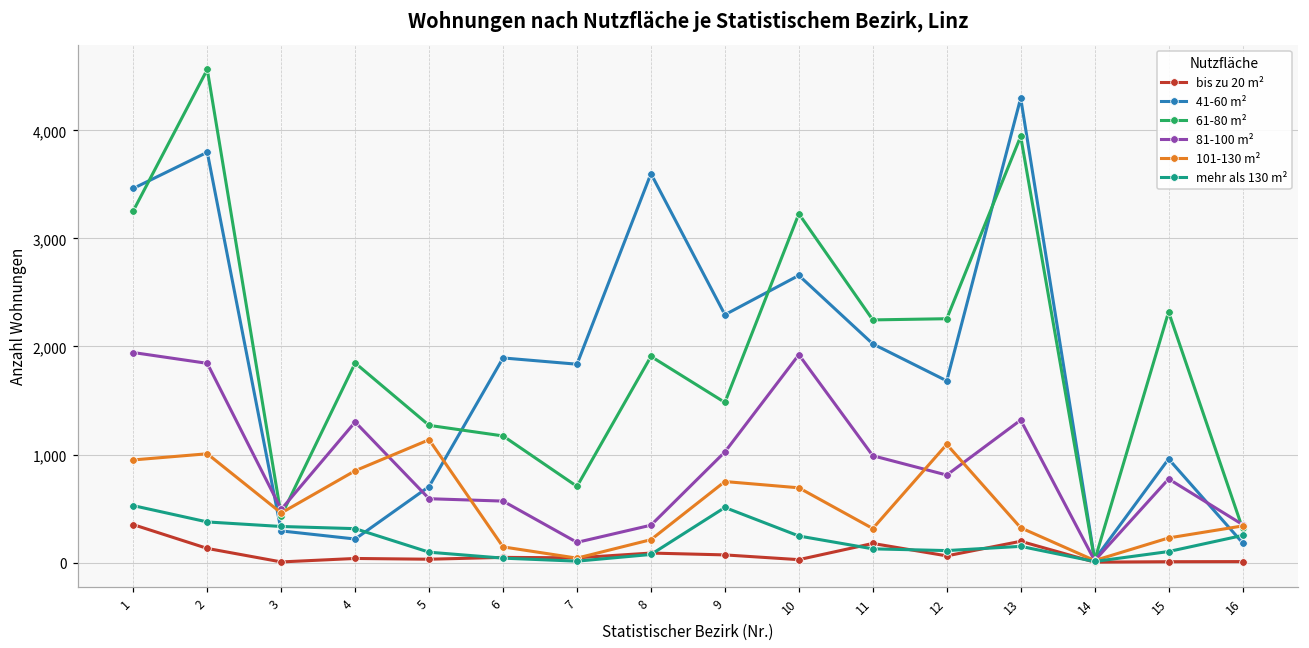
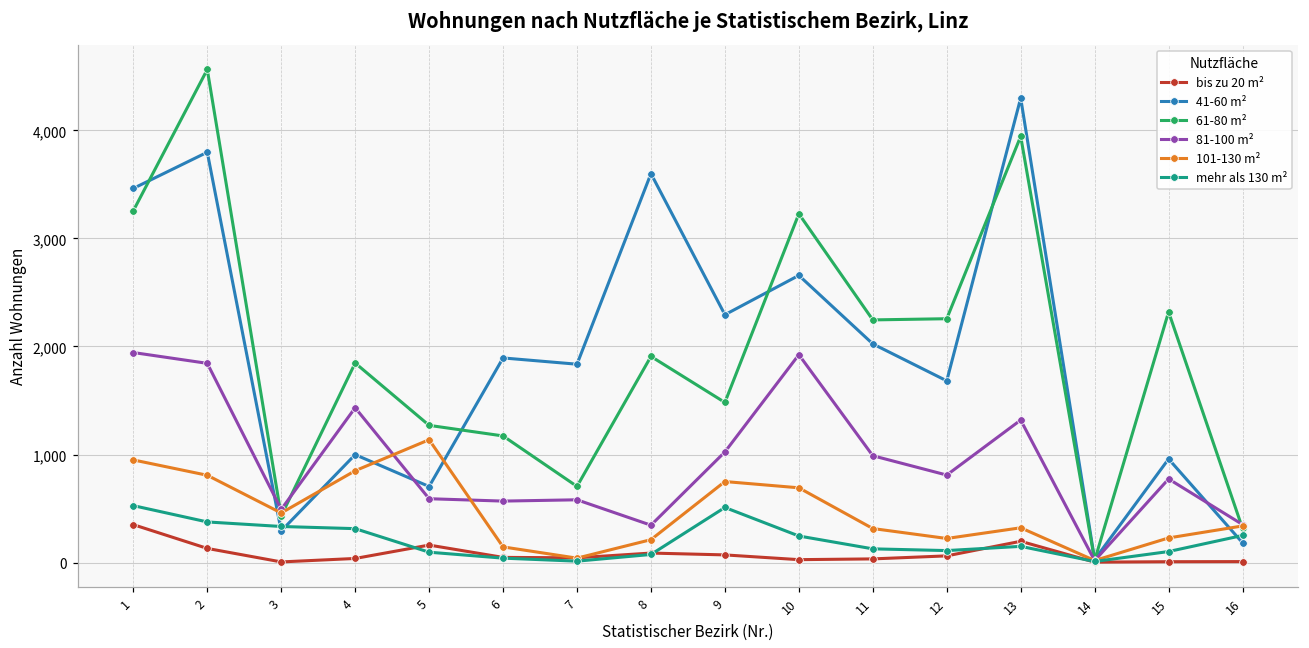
101-130 m², 2: 1,000 -> 800
41-60 m², 4: 200 -> 1,000
81-100 m², 4: 1,300 -> 1,400
bis zu 20 m², 5: 0 -> 200
81-100 m², 7: 200 -> 600
bis zu 20 m², 11: 200 -> 0
101-130 m², 12: 1,100 -> 200
